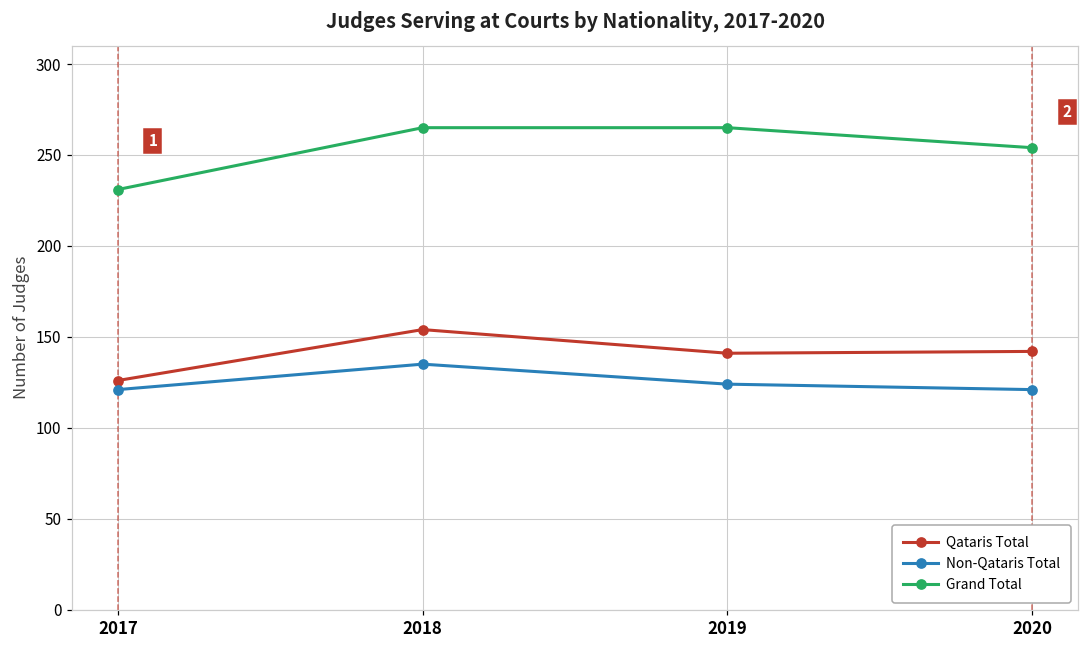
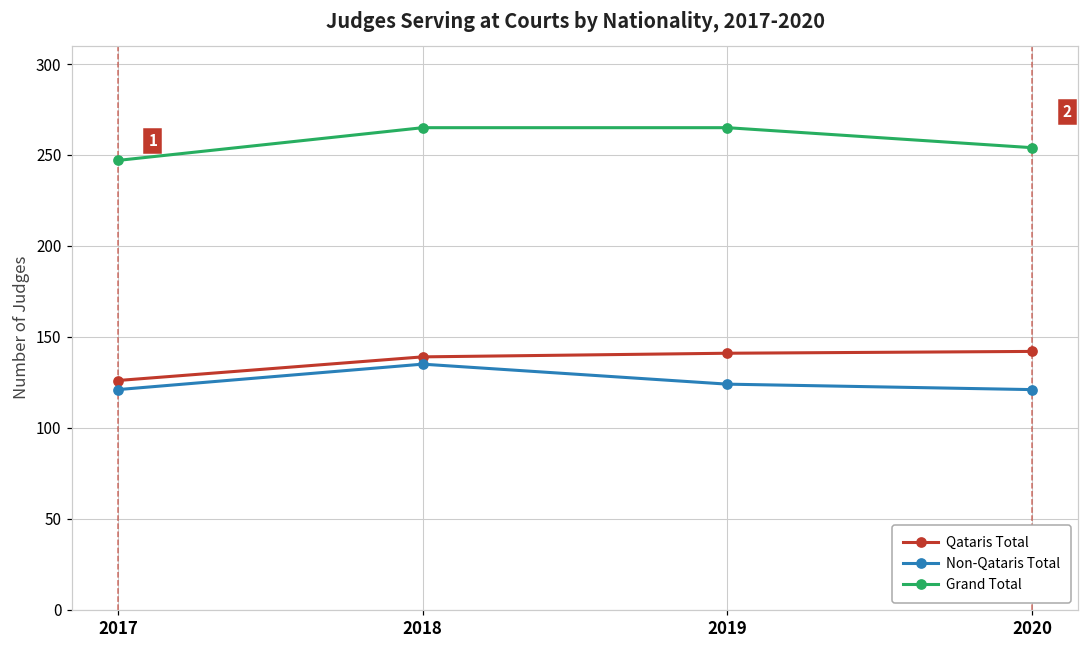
Grand Total, 2017: 231 -> 247
Qataris Total, 2018: 154 -> 139
